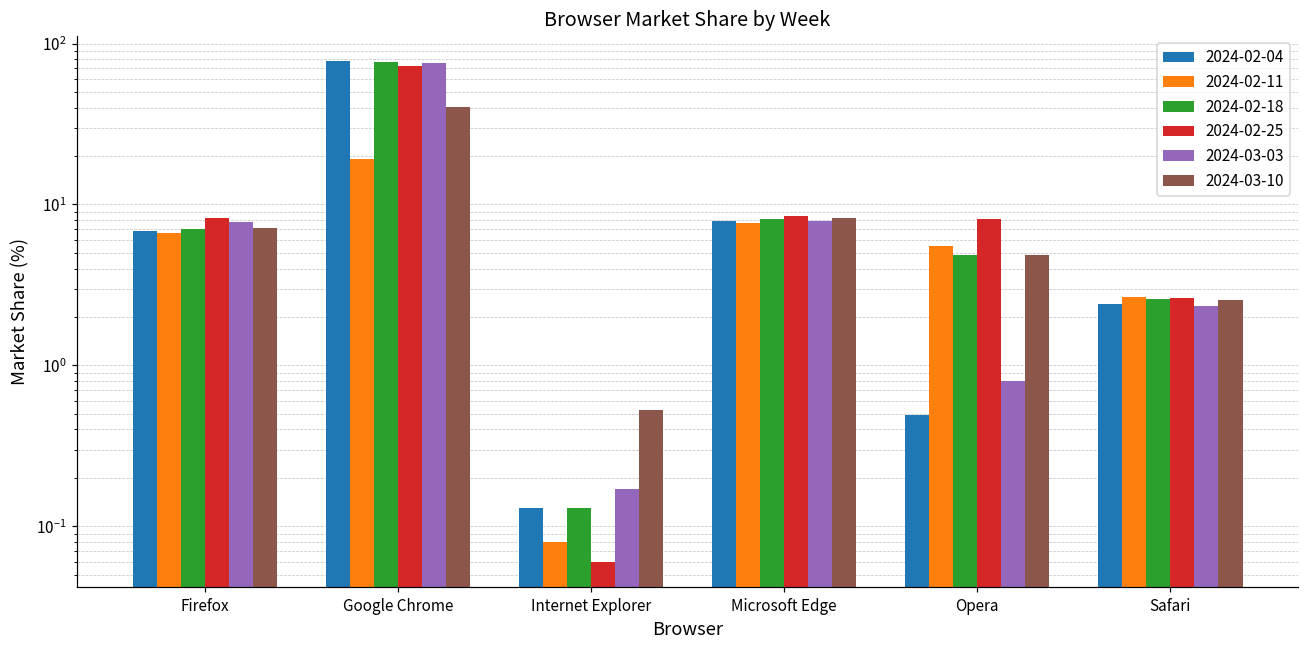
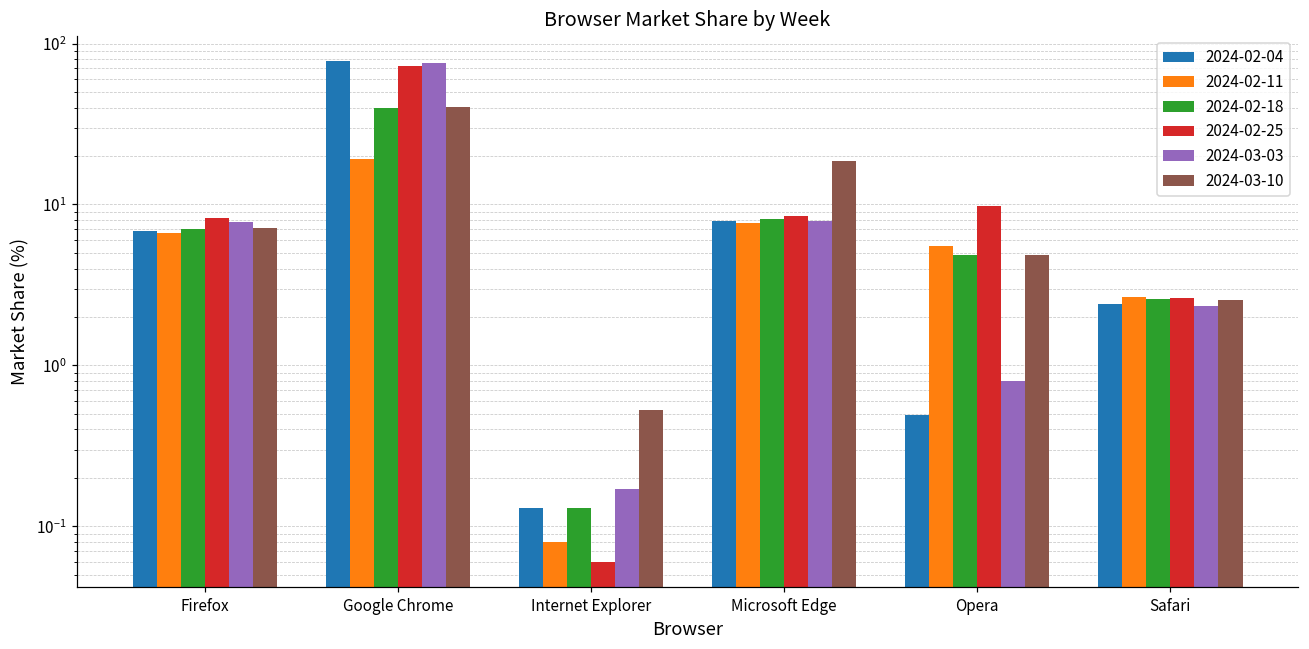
2024-02-18, Google Chrome: 80 -> 40
2024-03-10, Microsoft Edge: 8 -> 19
2024-02-25, Opera: 8 -> 10
